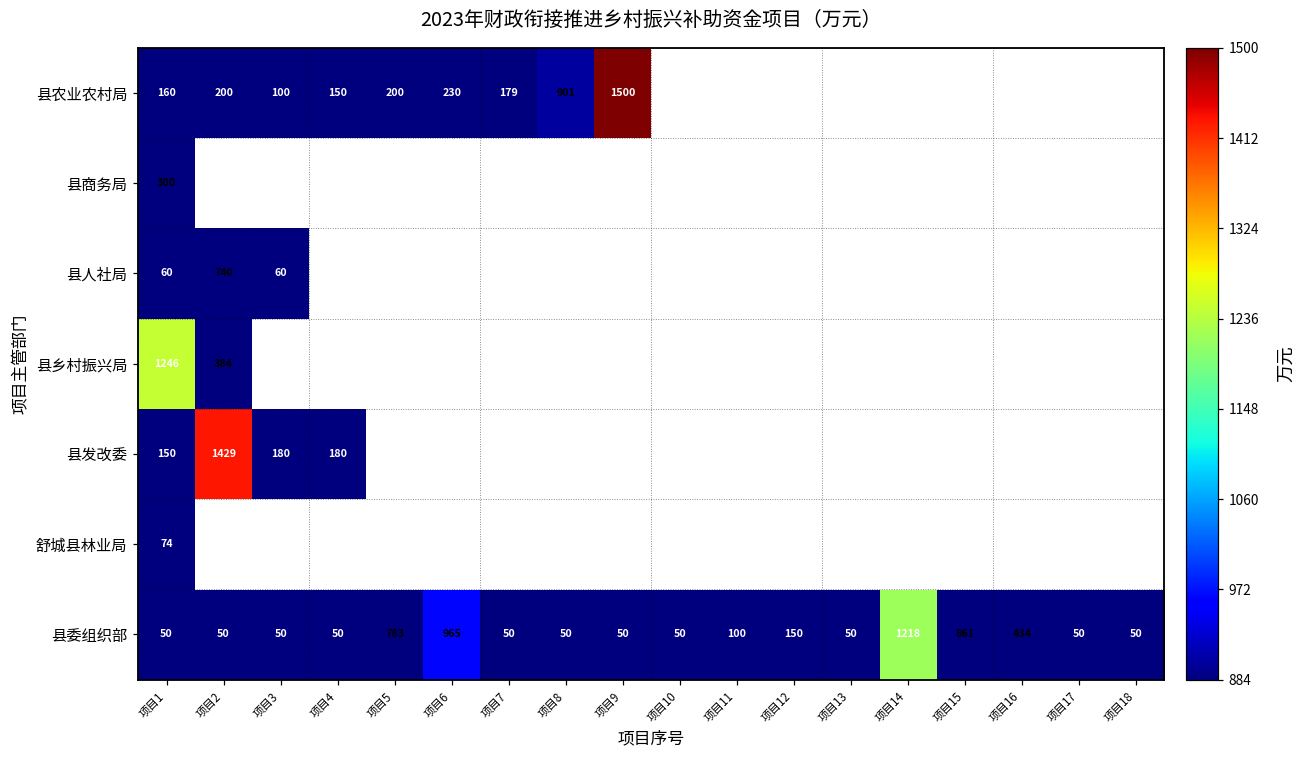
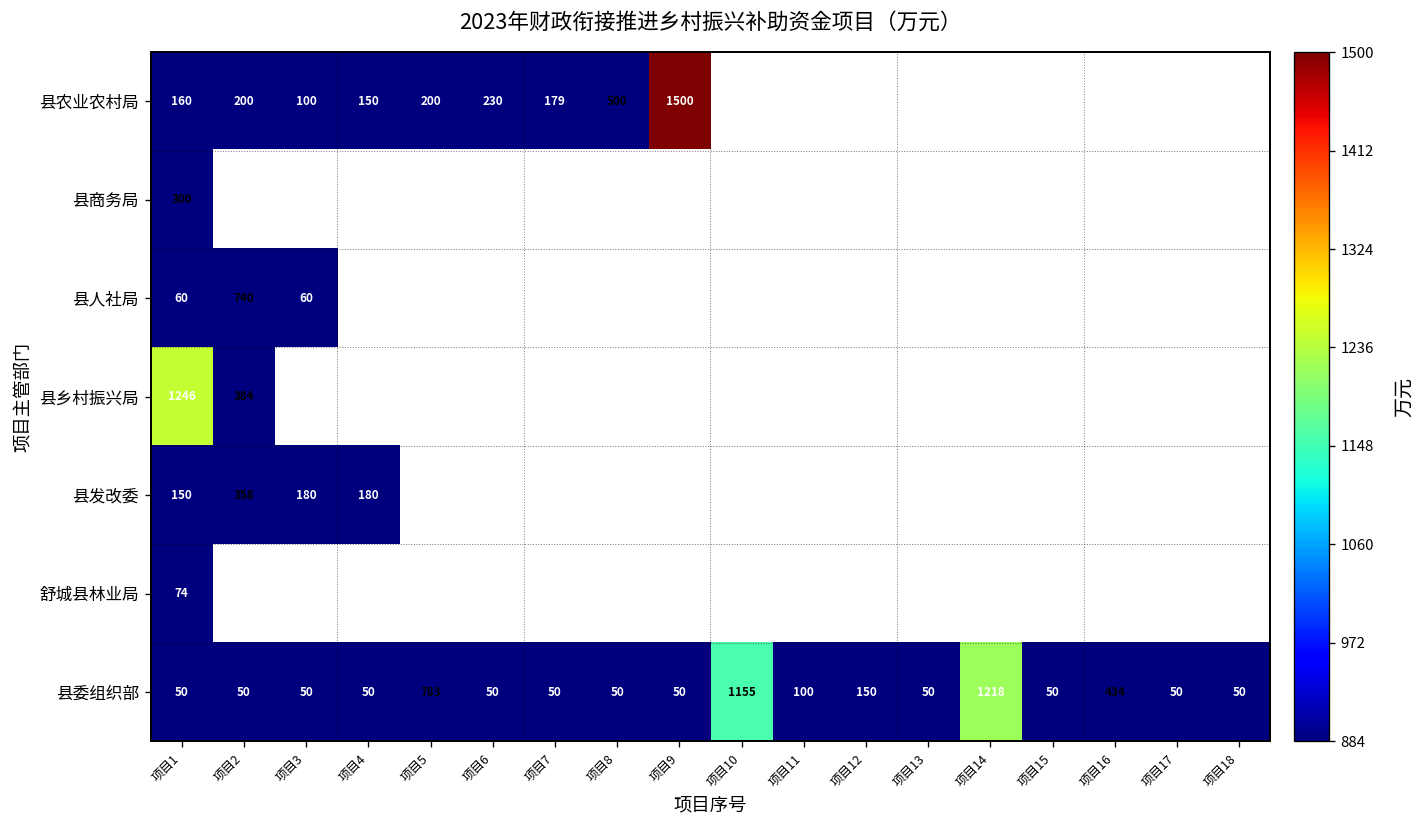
县农业农村局, 项目8: 901 -> 500
县发改委, 项目2: 1429 -> 358
县委组织部, 项目6: 965 -> 50
县委组织部, 项目10: 50 -> 1155
县委组织部, 项目15: 861 -> 50
